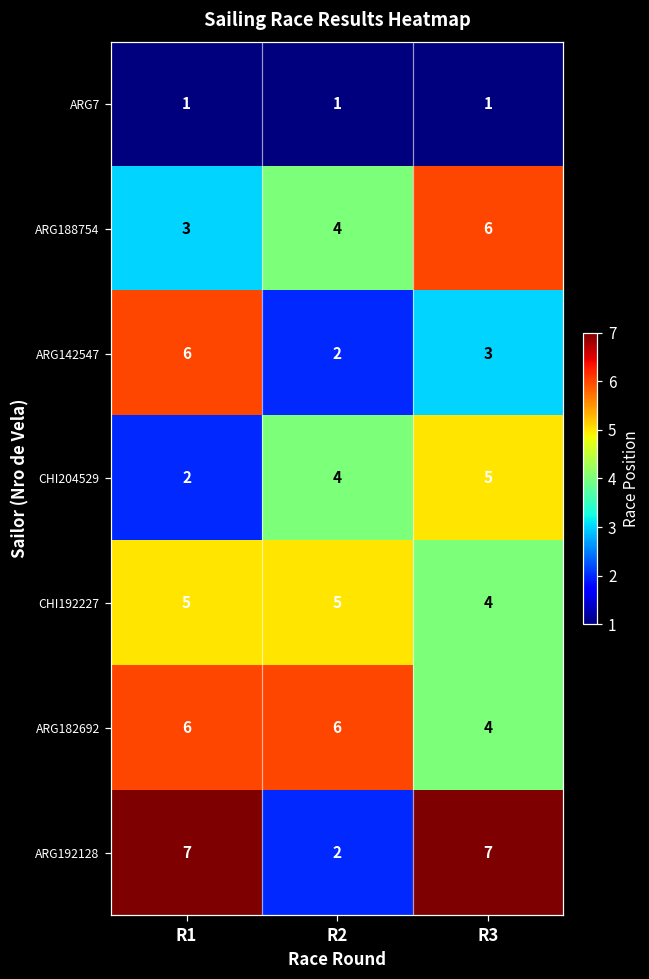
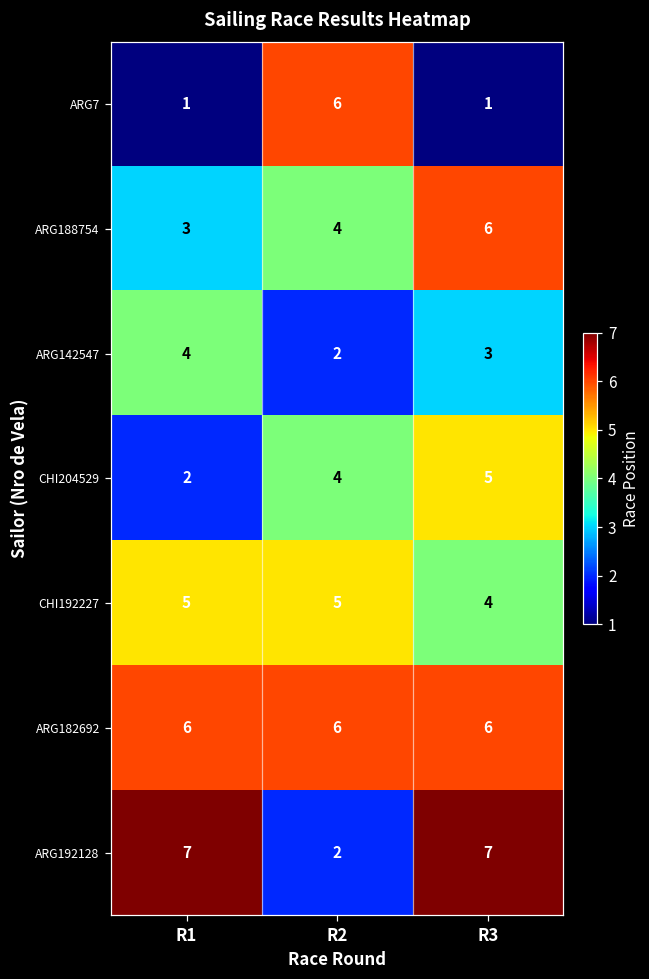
ARG7, R2: 1 -> 6
ARG142547, R1: 6 -> 4
ARG182692, R3: 4 -> 6
